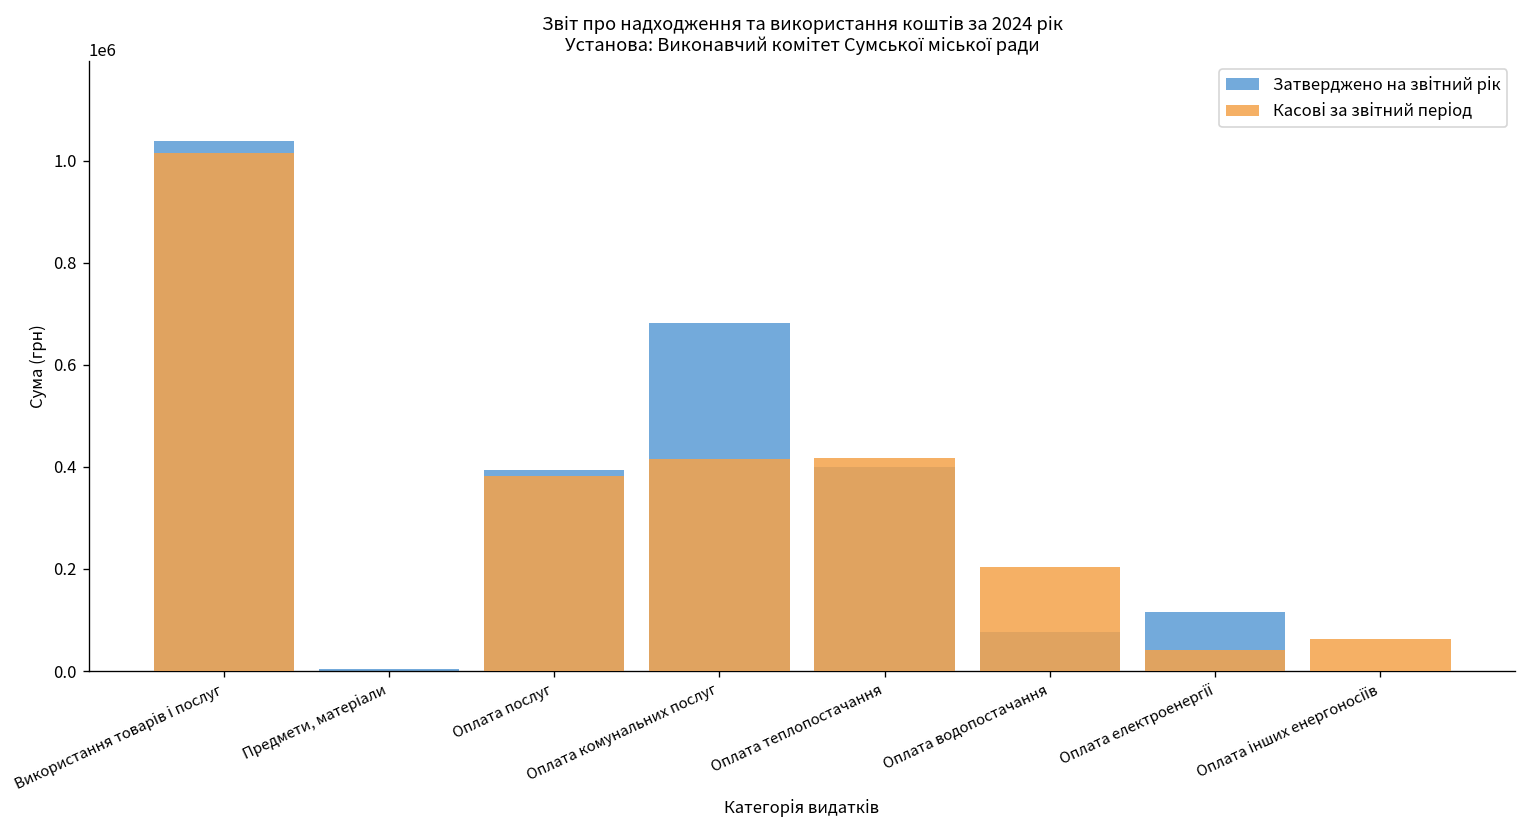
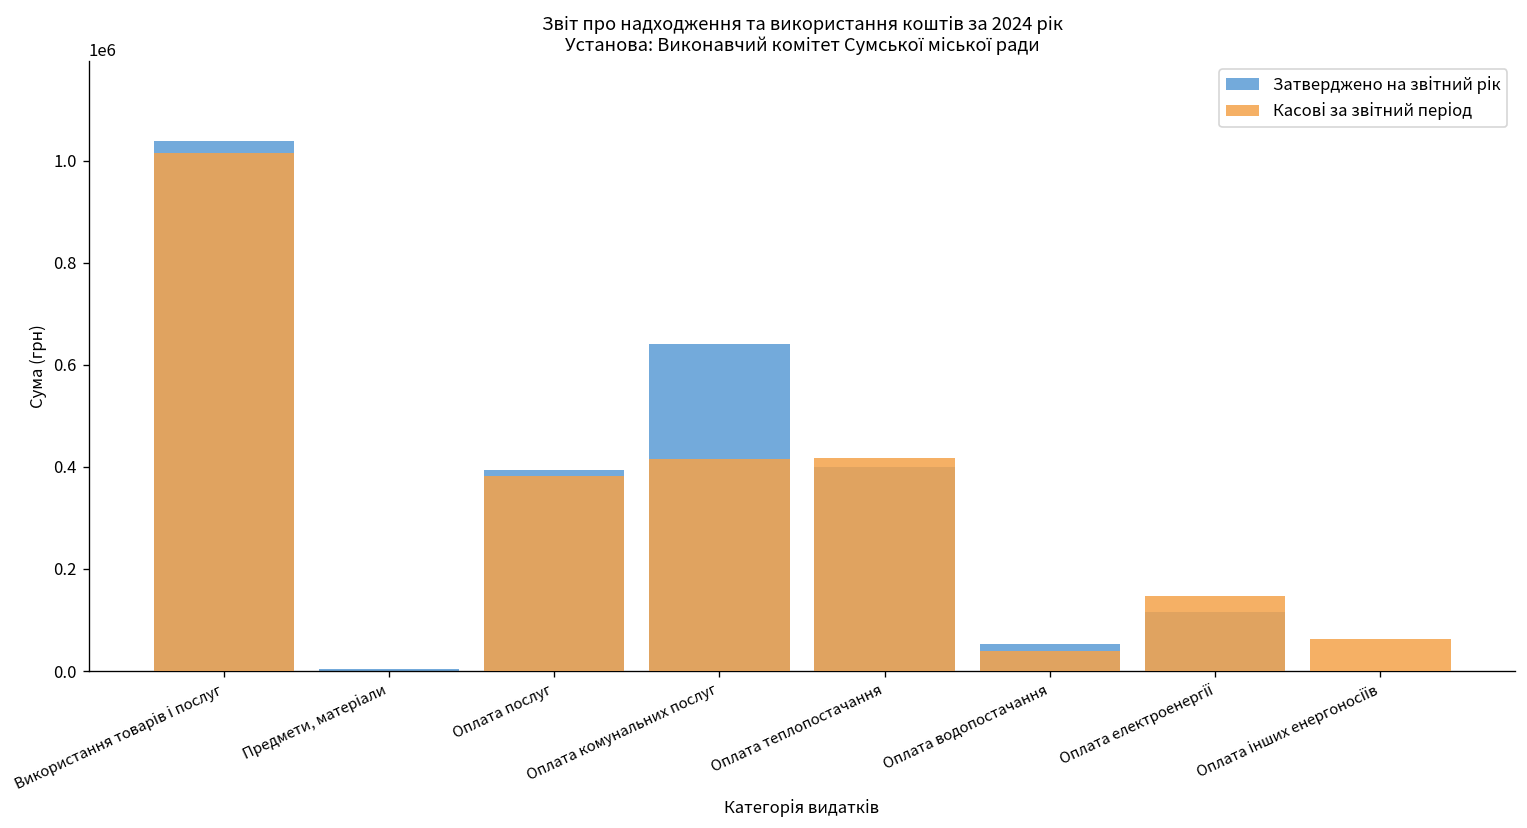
Затверджено на звітний рік, Оплата комунальних послуг: 680000 -> 640000
Затверджено на звітний рік, Оплата водопостачання: 80000 -> 50000
Касові за звітний період, Оплата водопостачання: 200000 -> 40000
Касові за звітний період, Оплата електроенергії: 40000 -> 150000
